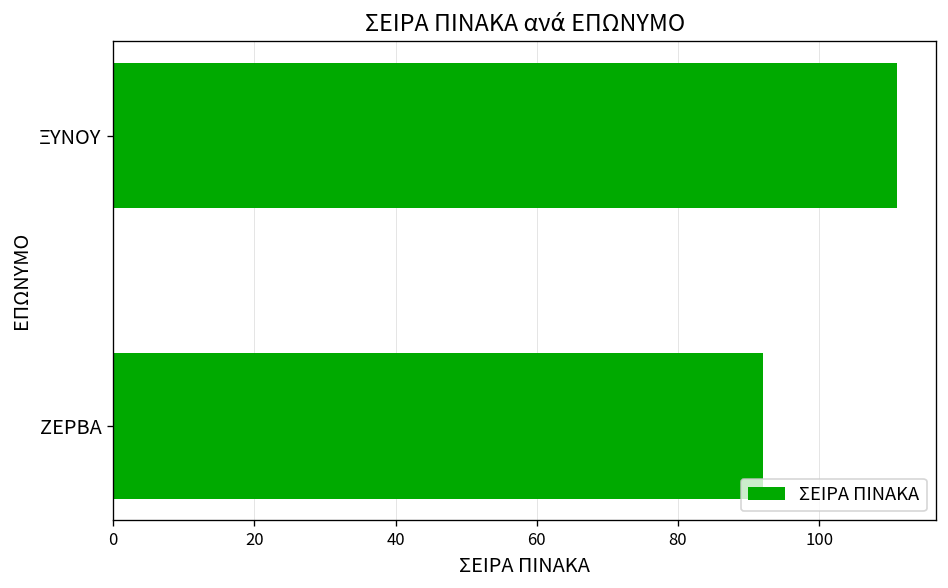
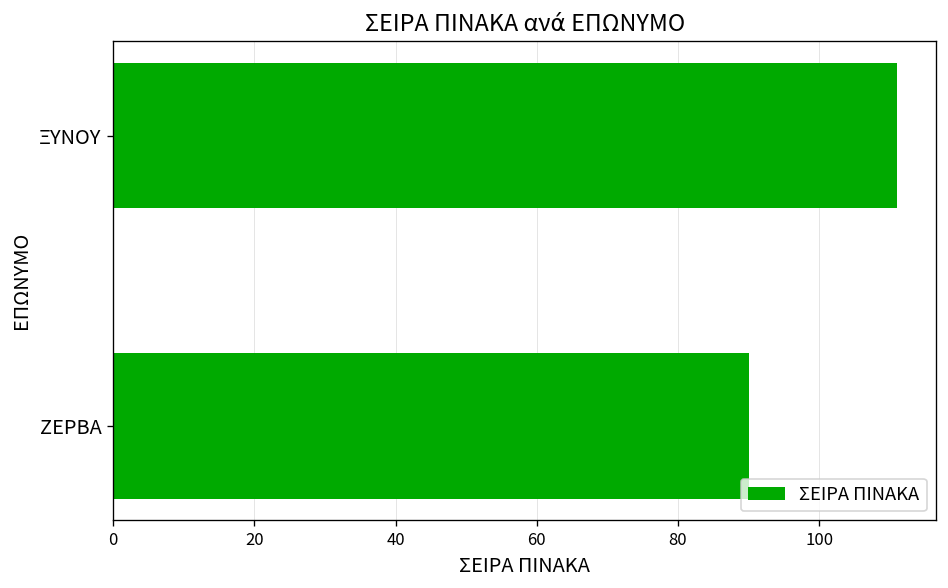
ΖΕΡΒΑ: 92 -> 90
